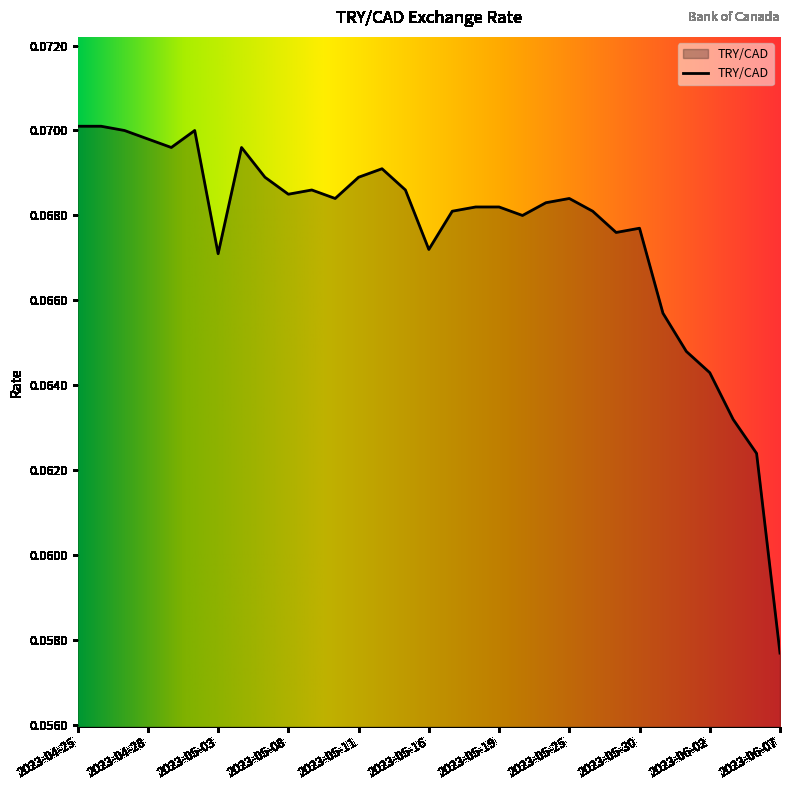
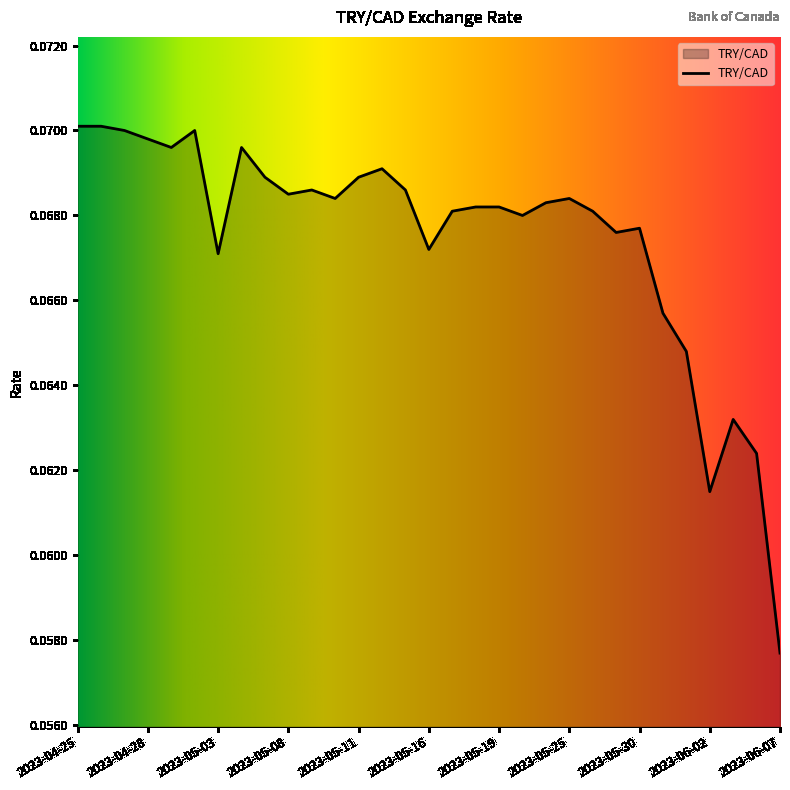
2023-06-02: 0.0643 -> 0.0615
